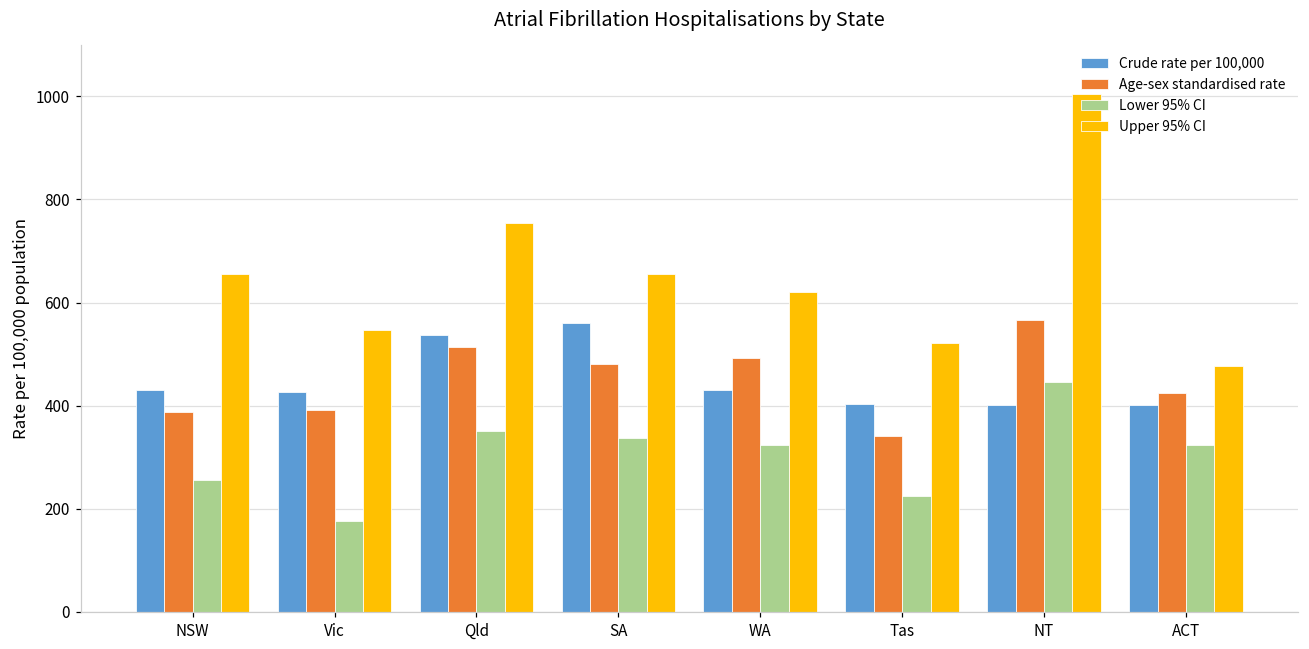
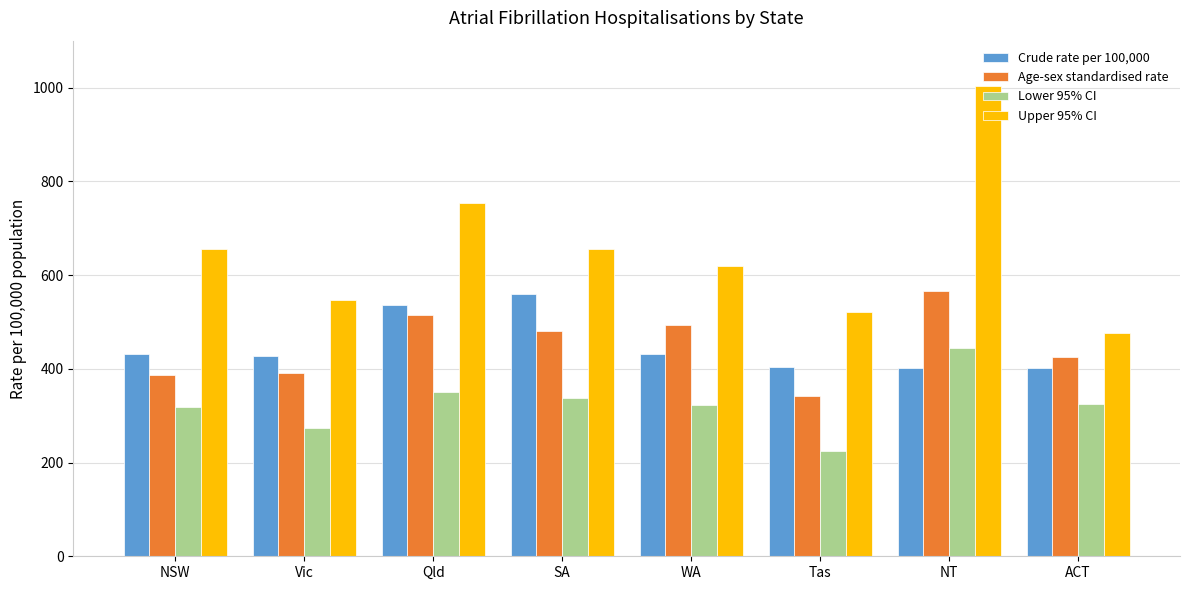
Lower 95% CI, NSW: 260 -> 320
Lower 95% CI, Vic: 180 -> 270
